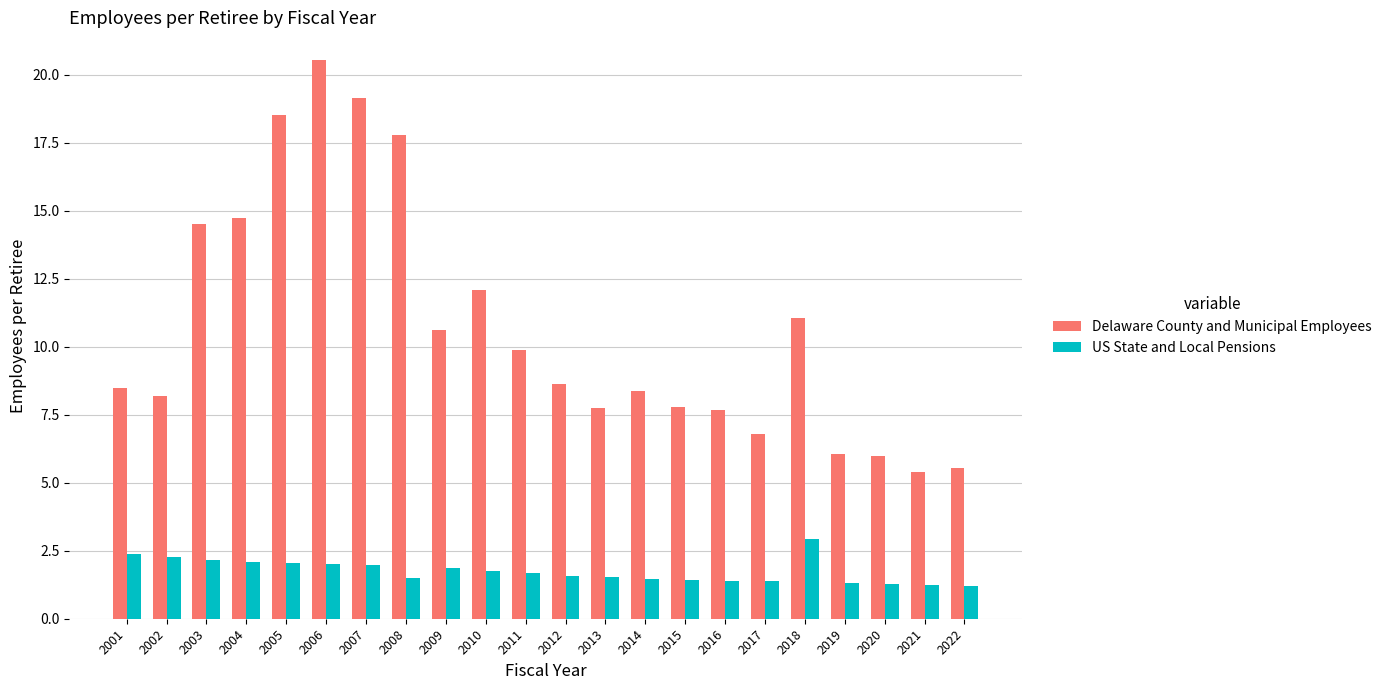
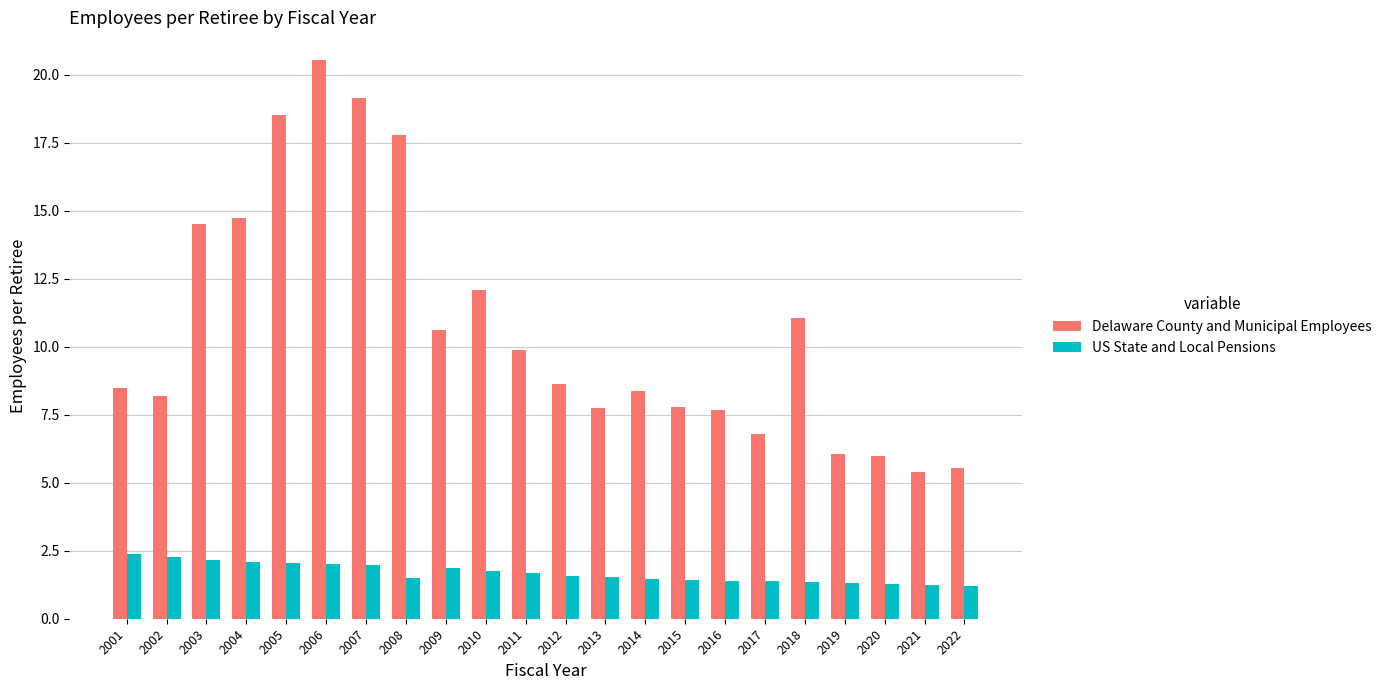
US State and Local Pensions, 2018: 2.9 -> 1.3
